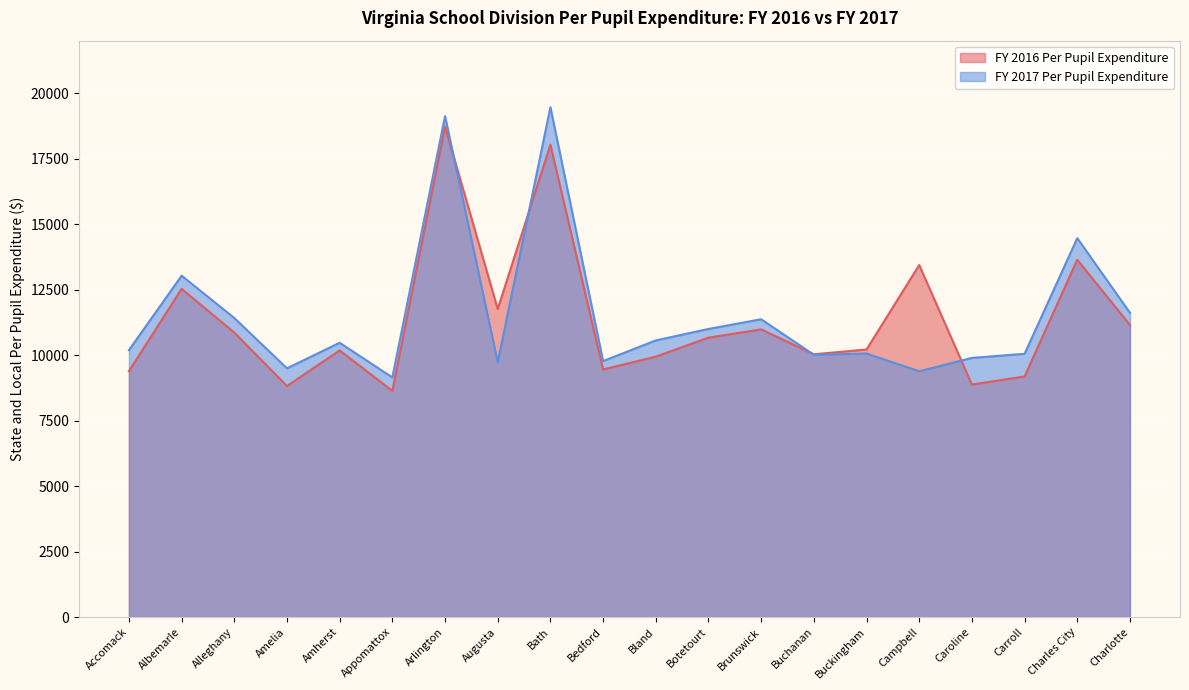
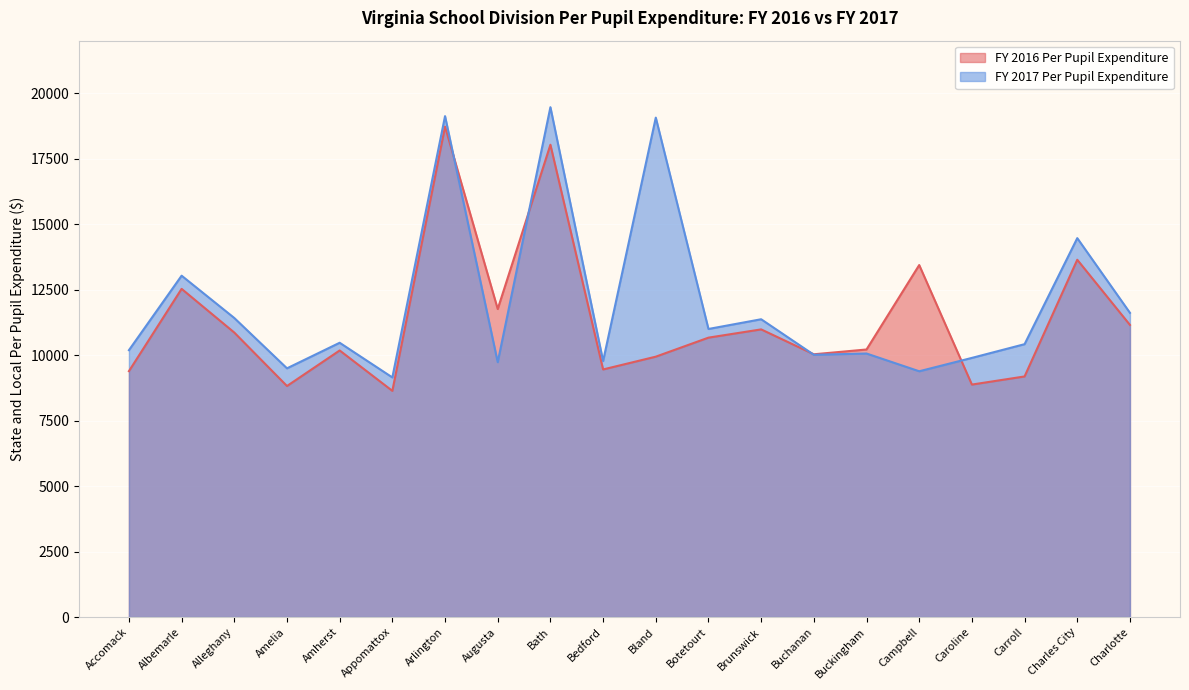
FY 2017 Per Pupil Expenditure, Bland: 10600 -> 19100
FY 2017 Per Pupil Expenditure, Carroll: 10000 -> 10400
